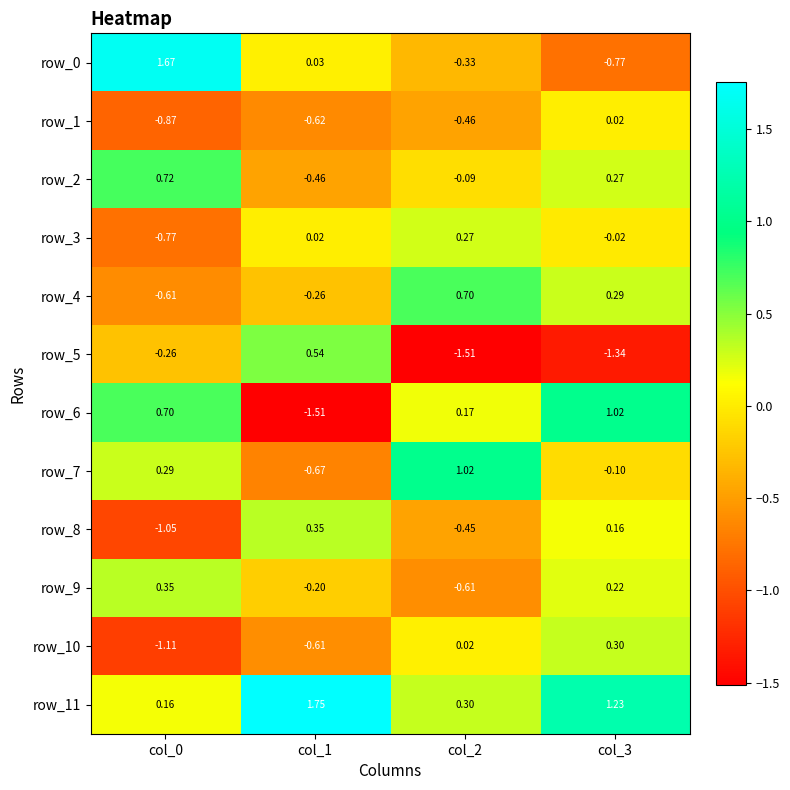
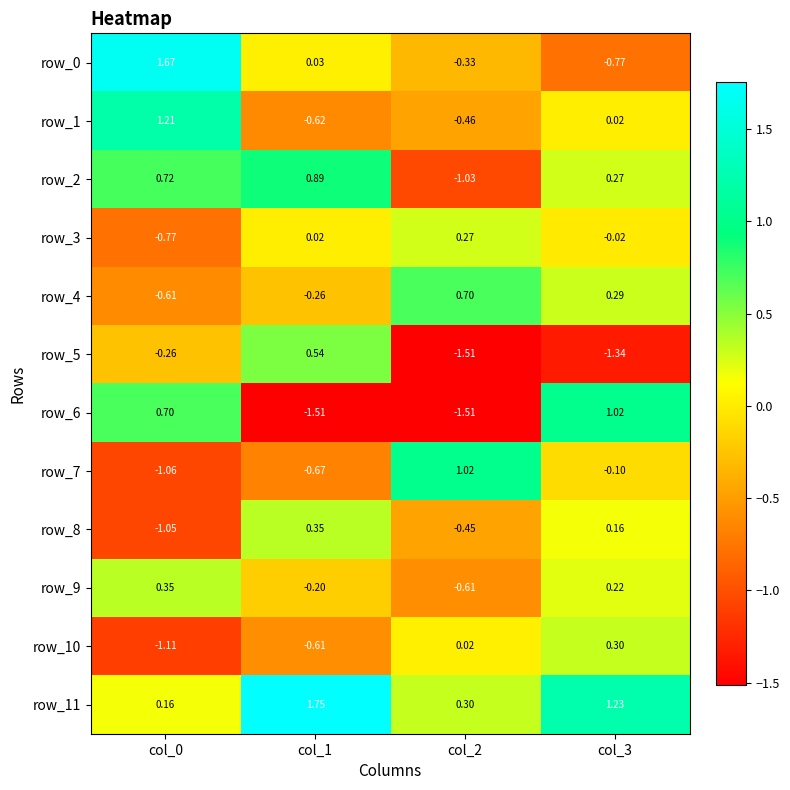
row_1, col_0: -0.87 -> 1.21
row_2, col_1: -0.46 -> 0.89
row_2, col_2: -0.09 -> -1.03
row_6, col_2: 0.17 -> -1.51
row_7, col_0: 0.29 -> -1.06
